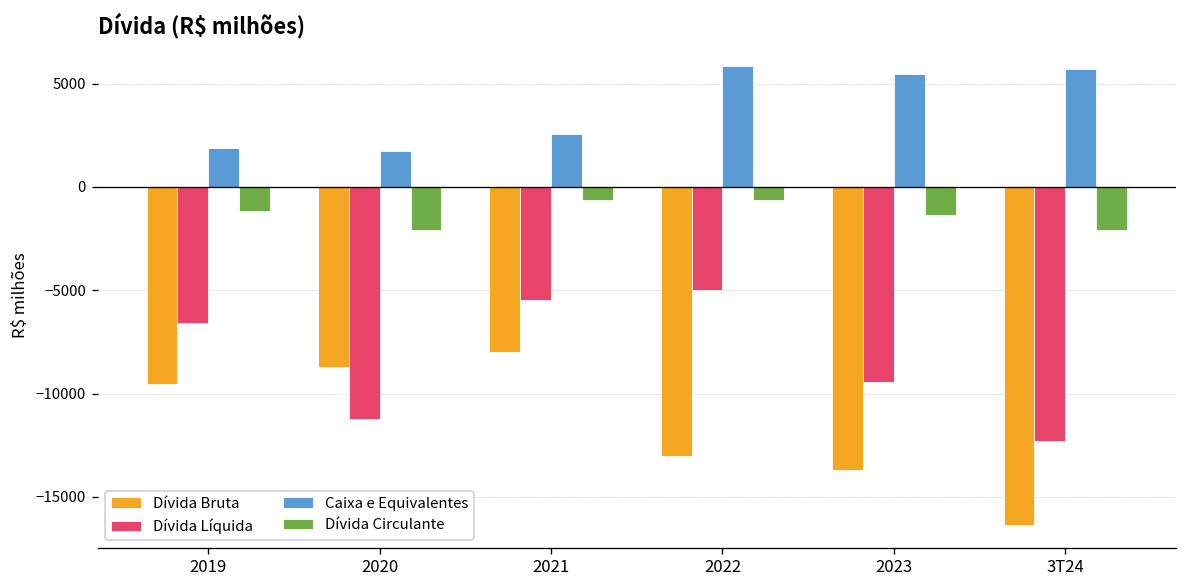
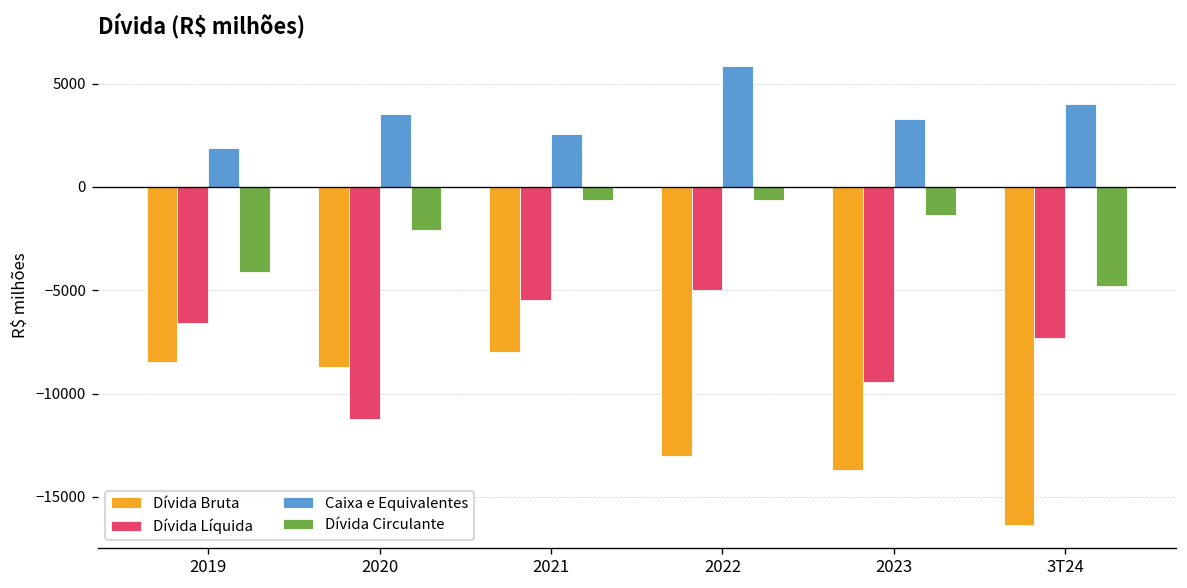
Dívida Bruta, 2019: -9500 -> -8500
Dívida Circulante, 2019: -1200 -> -4100
Caixa e Equivalentes, 2020: 1700 -> 3500
Caixa e Equivalentes, 2023: 5500 -> 3300
Dívida Líquida, 3T24: -12300 -> -7300
Caixa e Equivalentes, 3T24: 5700 -> 4000
Dívida Circulante, 3T24: -2100 -> -4800
